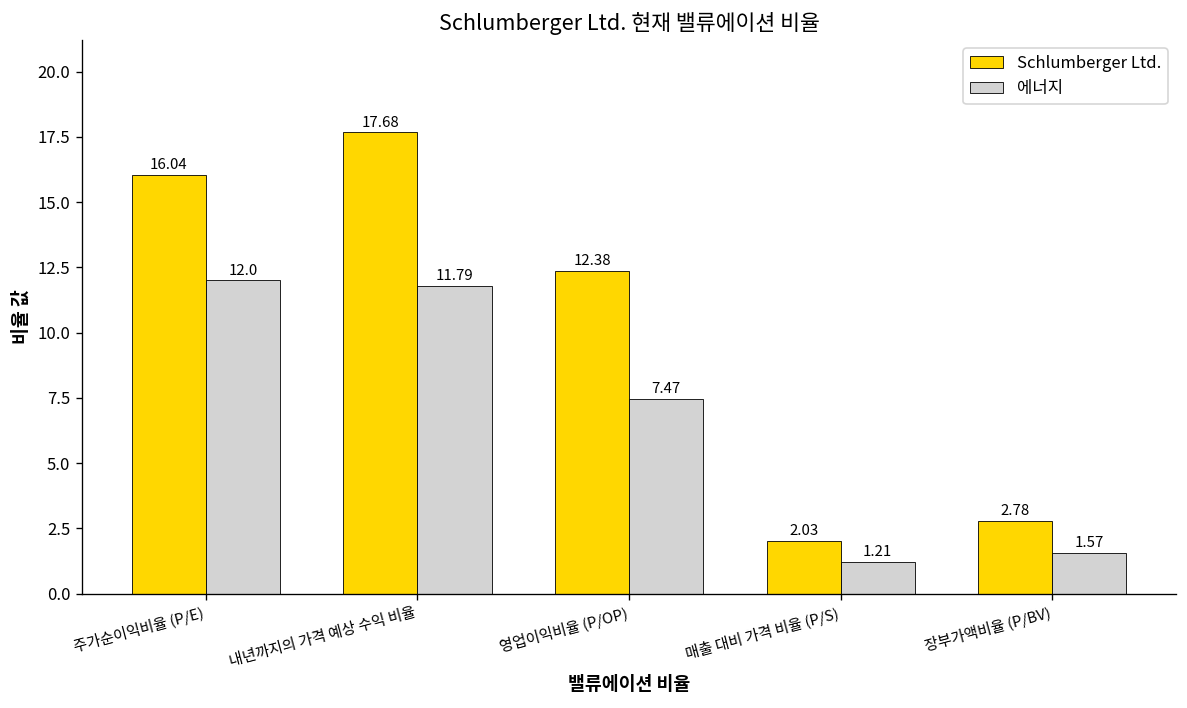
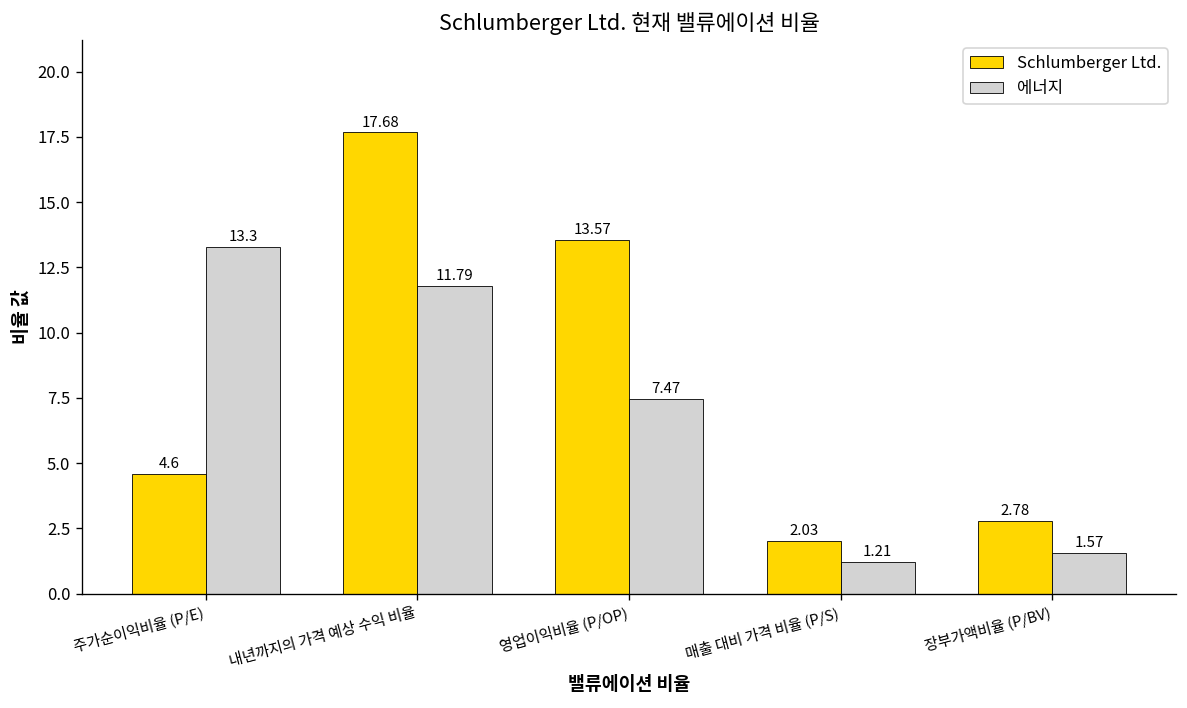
Schlumberger Ltd., 주가순이익비율 (P/E): 16.04 -> 4.6
에너지, 주가순이익비율 (P/E): 12.0 -> 13.3
Schlumberger Ltd., 영업이익비율 (P/OP): 12.38 -> 13.57
